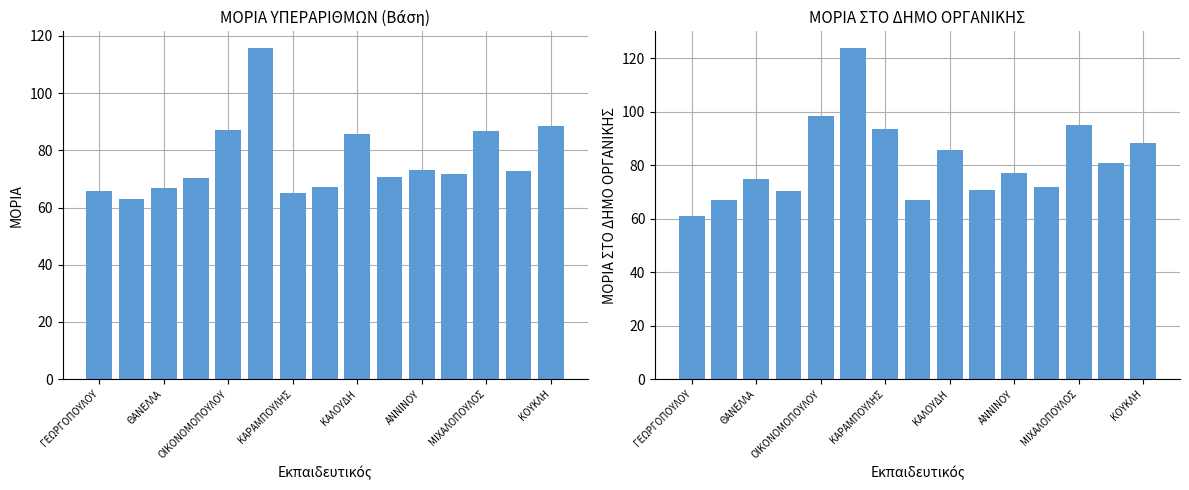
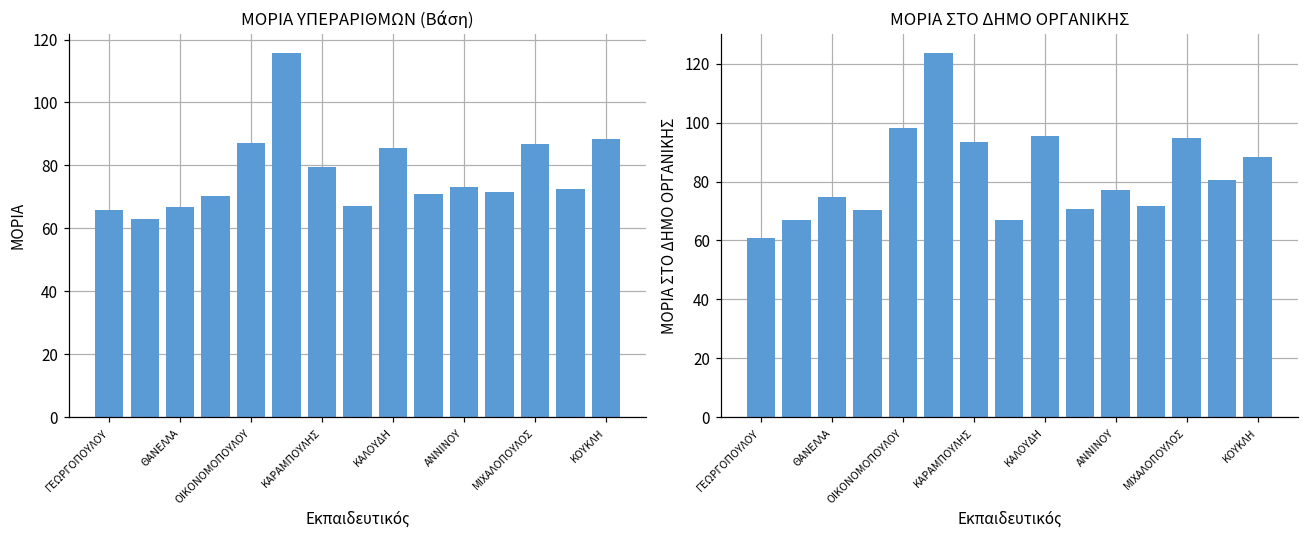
ΜΟΡΙΑ ΥΠΕΡΑΡΙΘΜΩΝ (Βάση), ΚΑΡΑΜΠΟΥΛΗΣ: 65 -> 79
ΜΟΡΙΑ ΣΤΟ ΔΗΜΟ ΟΡΓΑΝΙΚΗΣ, ΚΑΛΟΥΔΗ: 86 -> 95
